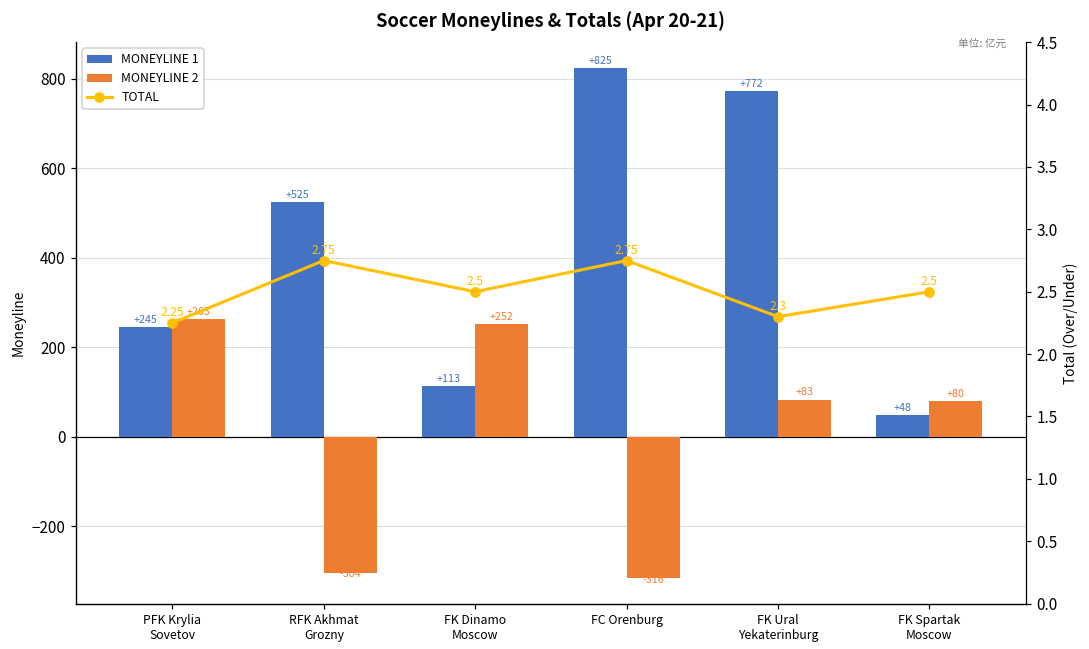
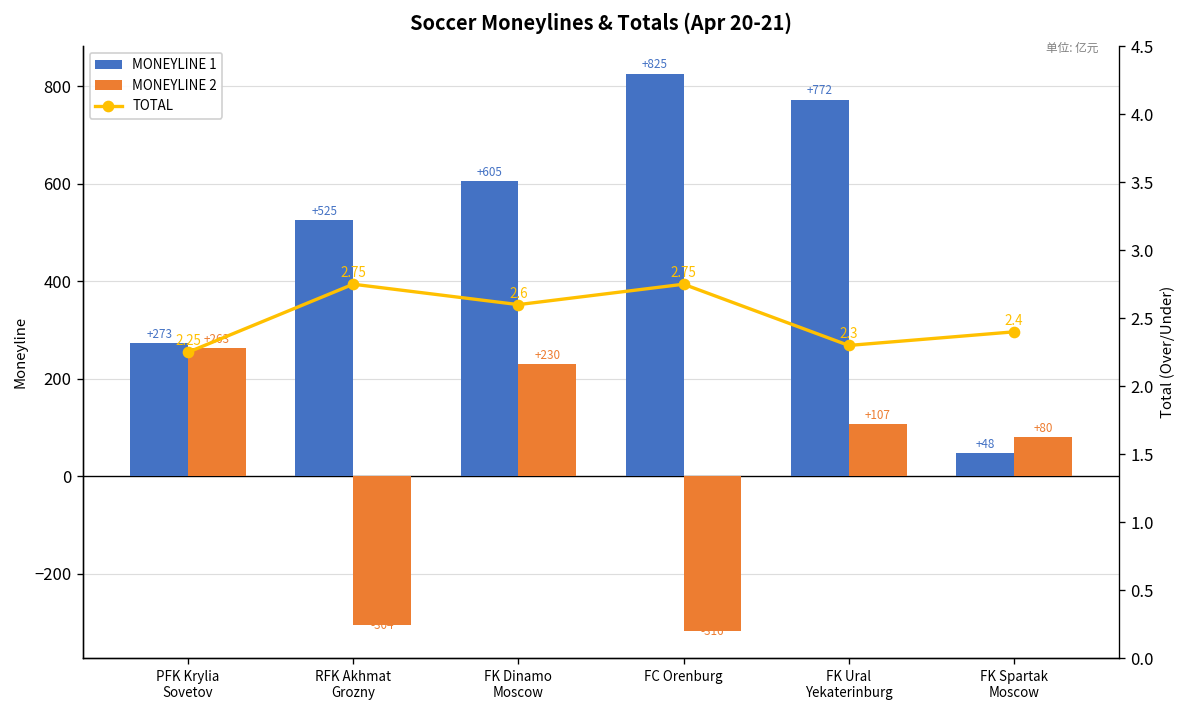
MONEYLINE 1, PFK Krylia Sovetov: +245 -> +273
MONEYLINE 1, FK Dinamo Moscow: +113 -> +605
MONEYLINE 2, FK Dinamo Moscow: +252 -> +230
MONEYLINE 2, FK Ural Yekaterinburg: +83 -> +107
TOTAL, FK Dinamo Moscow: 2.5 -> 2.6
TOTAL, FK Spartak Moscow: 2.5 -> 2.4
